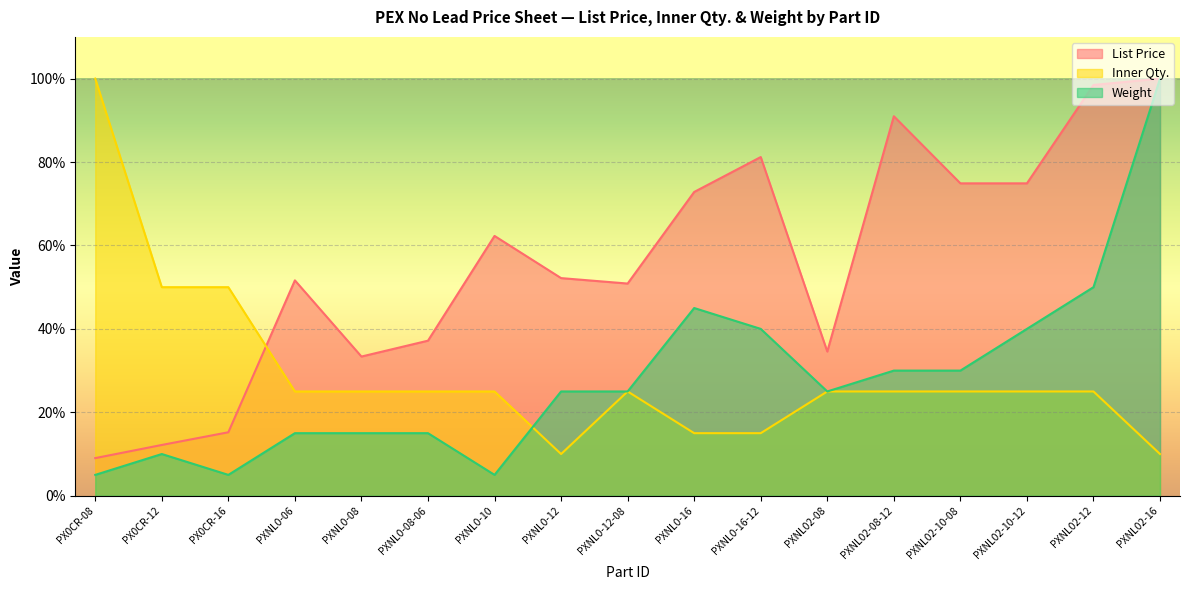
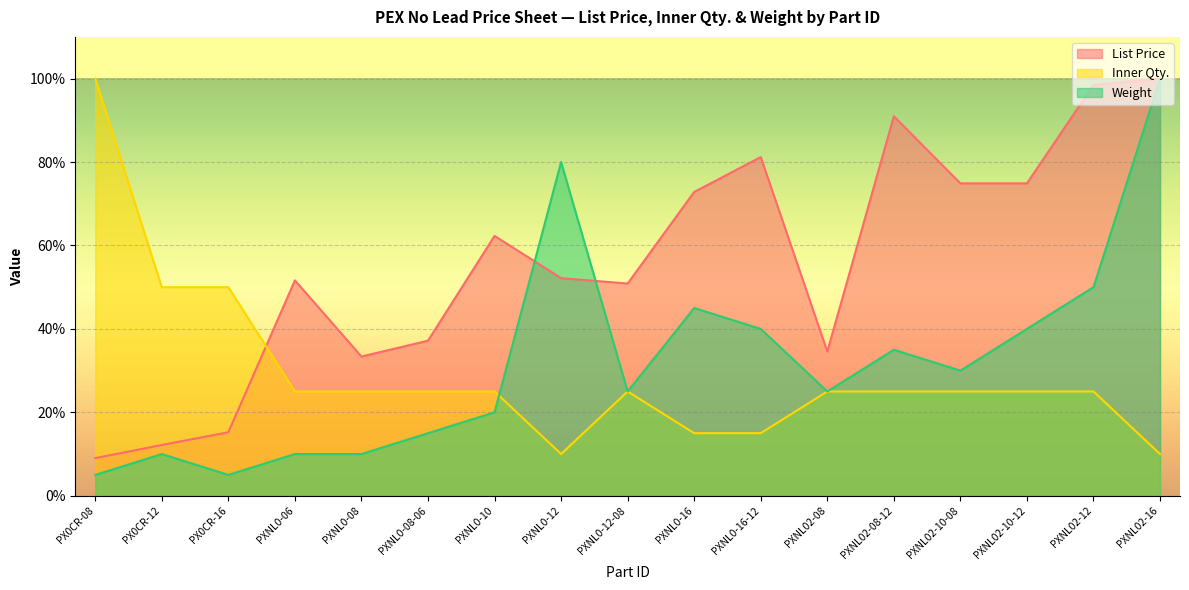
Weight, PXNL0-06: 15% -> 10%
Weight, PXNL0-08: 15% -> 10%
Weight, PXNL0-10: 5% -> 20%
Weight, PXNL0-12: 25% -> 80%
Weight, PXNL02-08-12: 30% -> 35%
